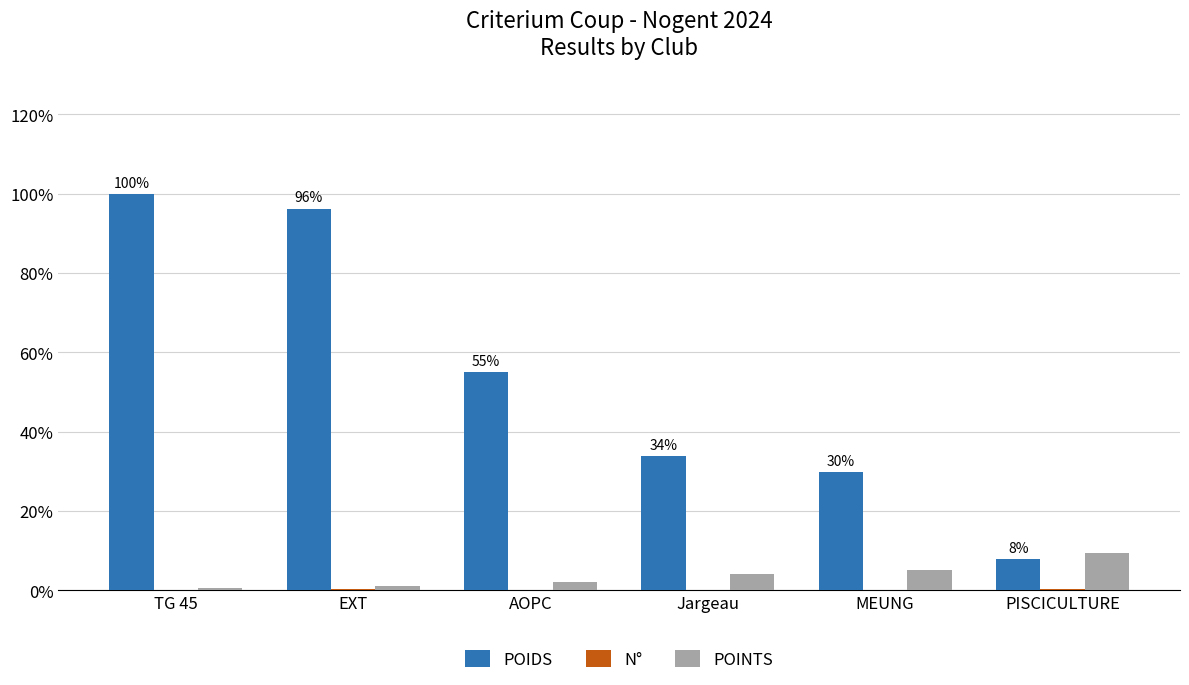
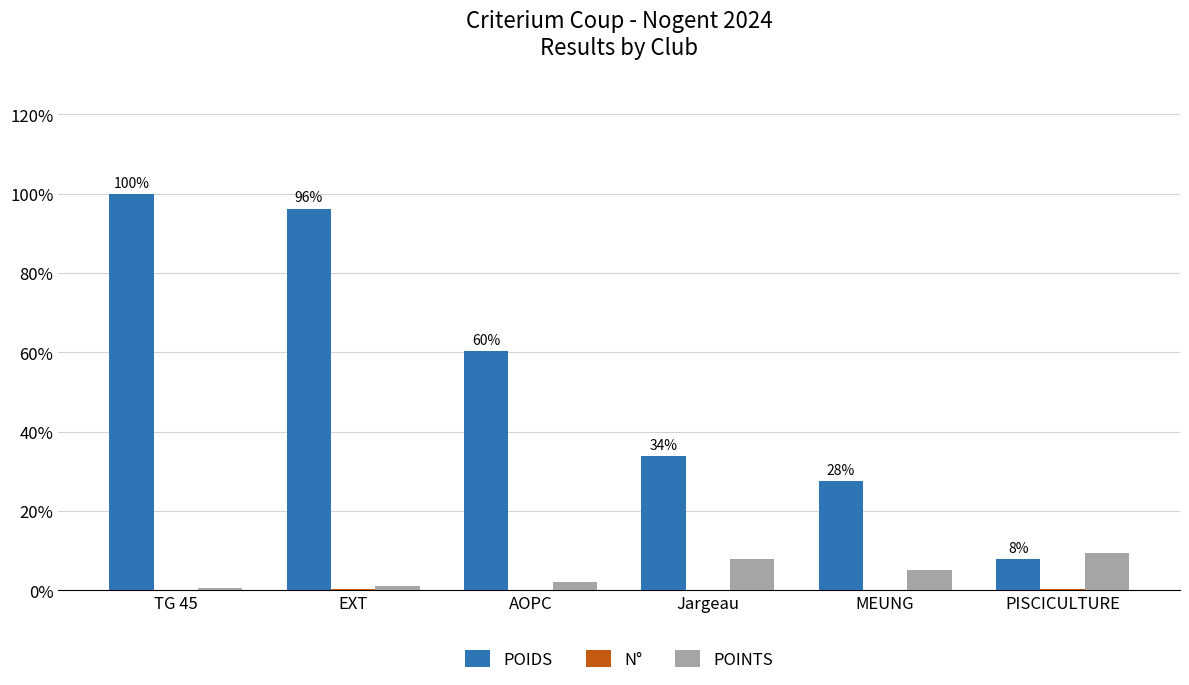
POIDS, AOPC: 55% -> 60%
POINTS, Jargeau: 4% -> 8%
POIDS, MEUNG: 30% -> 28%
